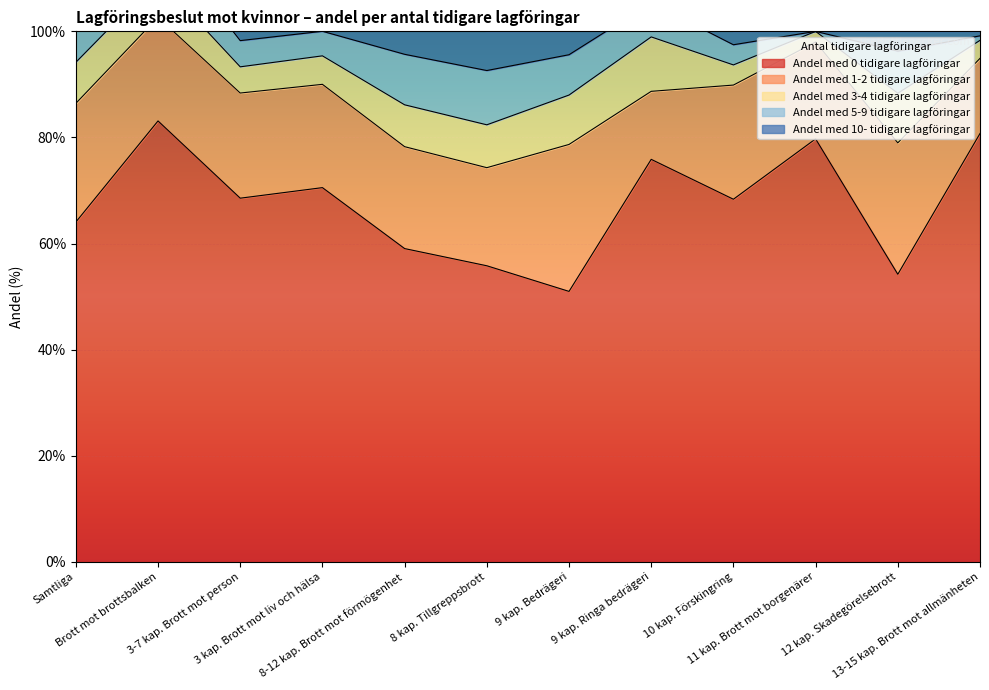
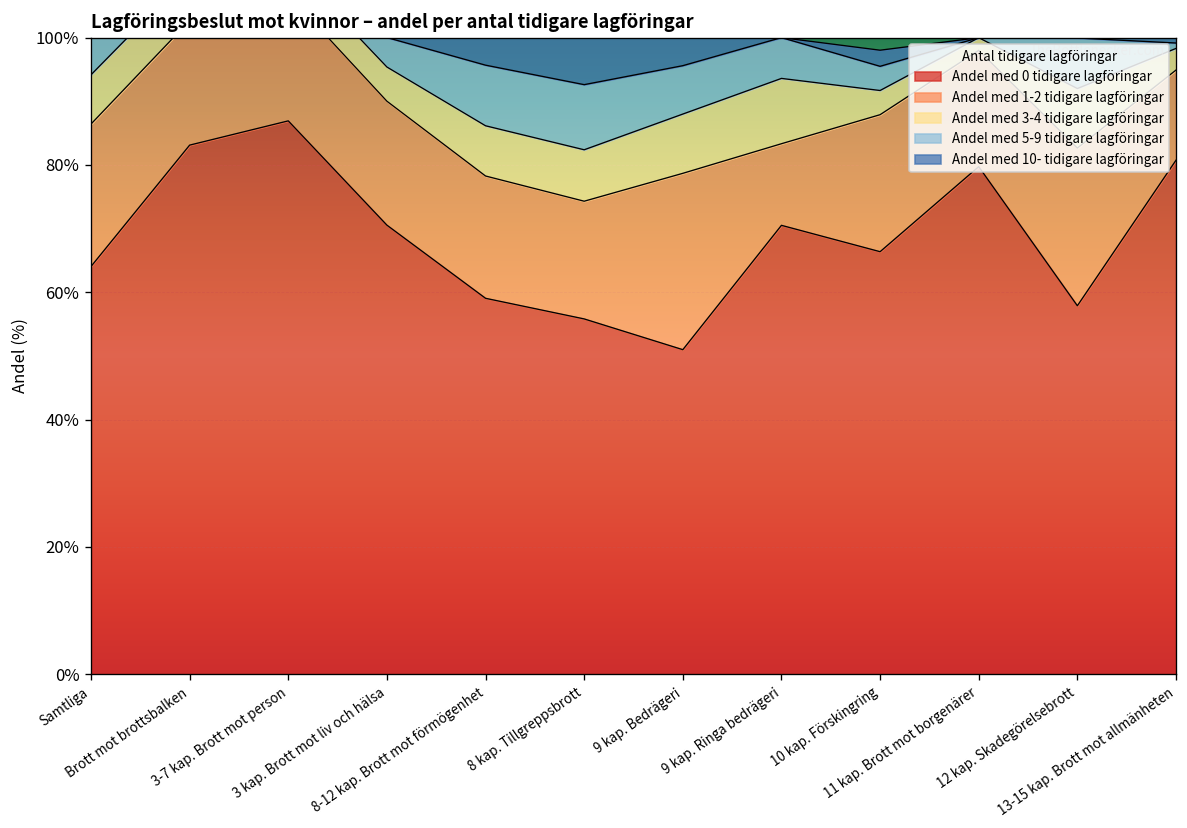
Andel med 0 tidigare lagföringar, 3-7 kap. Brott mot person: 69% -> 87%
Andel med 0 tidigare lagföringar, 9 kap. Ringa bedrägeri: 76% -> 71%
Andel med 0 tidigare lagföringar, 10 kap. Förskingring: 68% -> 66%
Andel med 0 tidigare lagföringar, 12 kap. Skadegörelsebrott: 54% -> 58%
